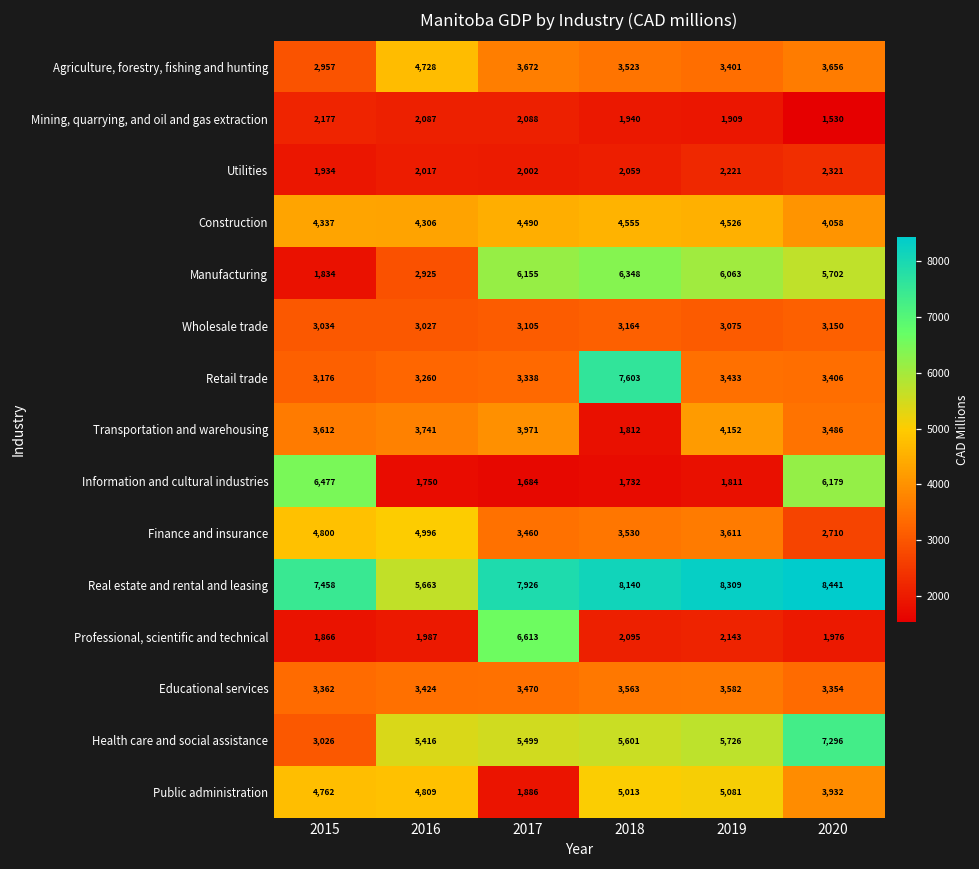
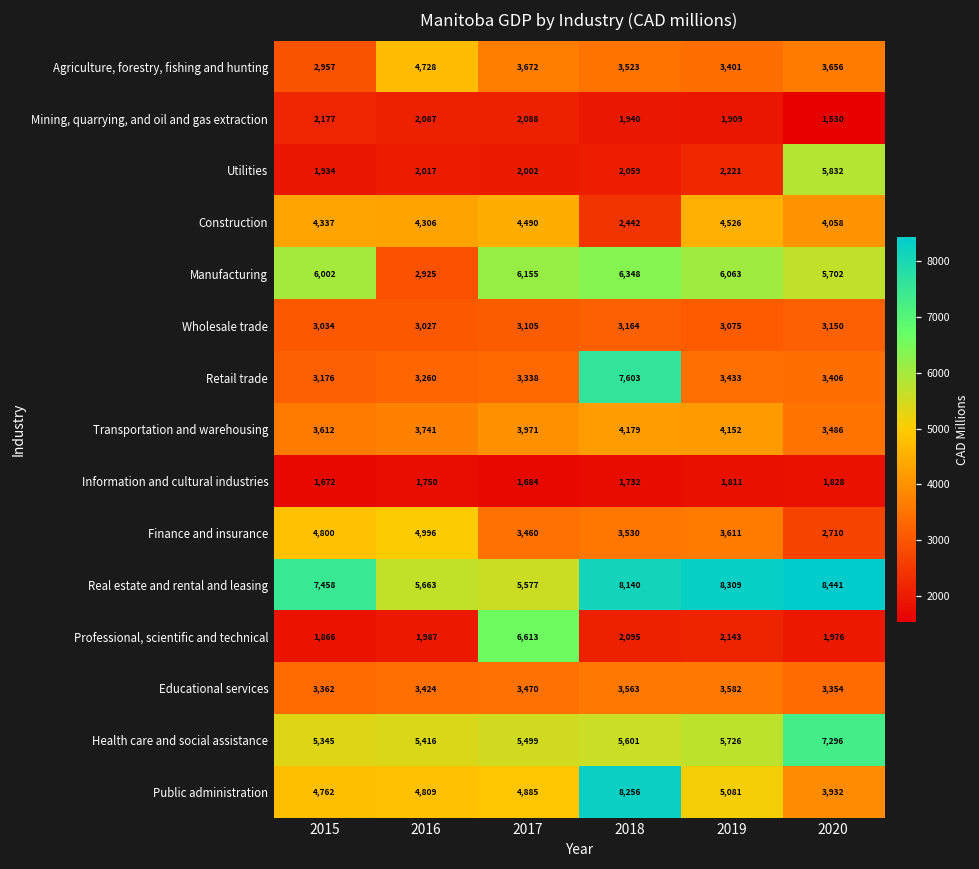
Utilities, 2020: 2,321 -> 5,832
Construction, 2018: 4,555 -> 2,442
Manufacturing, 2015: 1,834 -> 6,002
Transportation and warehousing, 2018: 1,812 -> 4,179
Information and cultural industries, 2015: 6,477 -> 1,672
Information and cultural industries, 2020: 6,179 -> 1,828
Real estate and rental and leasing, 2017: 7,926 -> 5,577
Health care and social assistance, 2015: 3,026 -> 5,345
Public administration, 2017: 1,886 -> 4,885
Public administration, 2018: 5,013 -> 8,256
